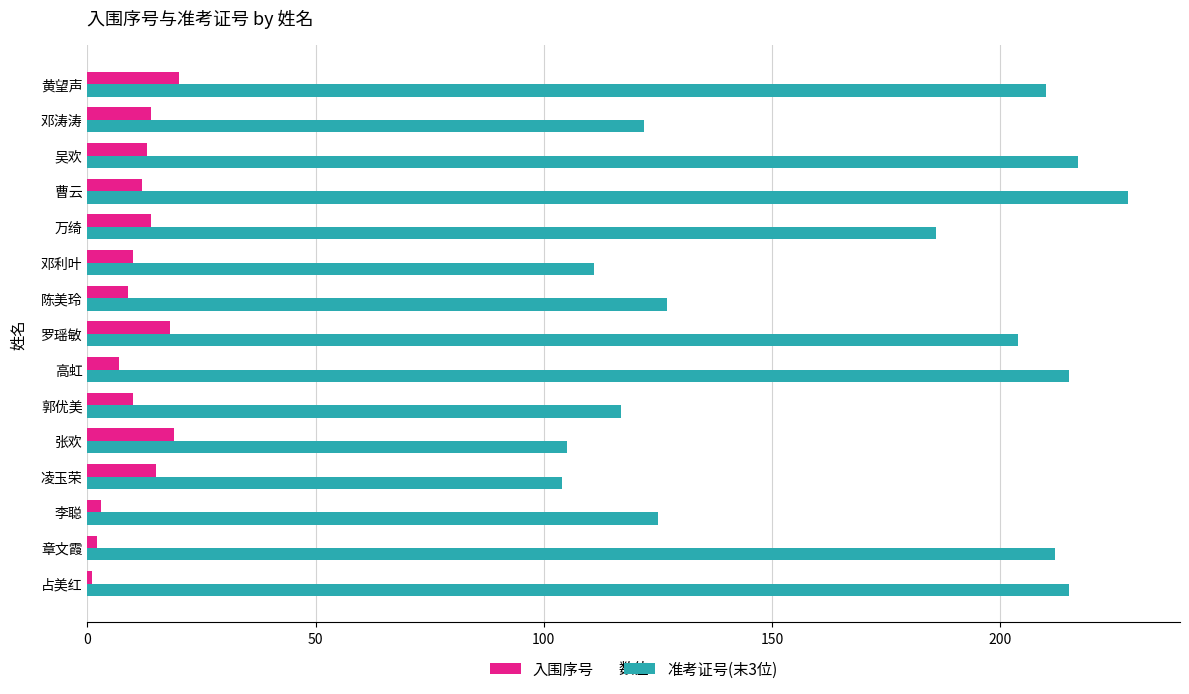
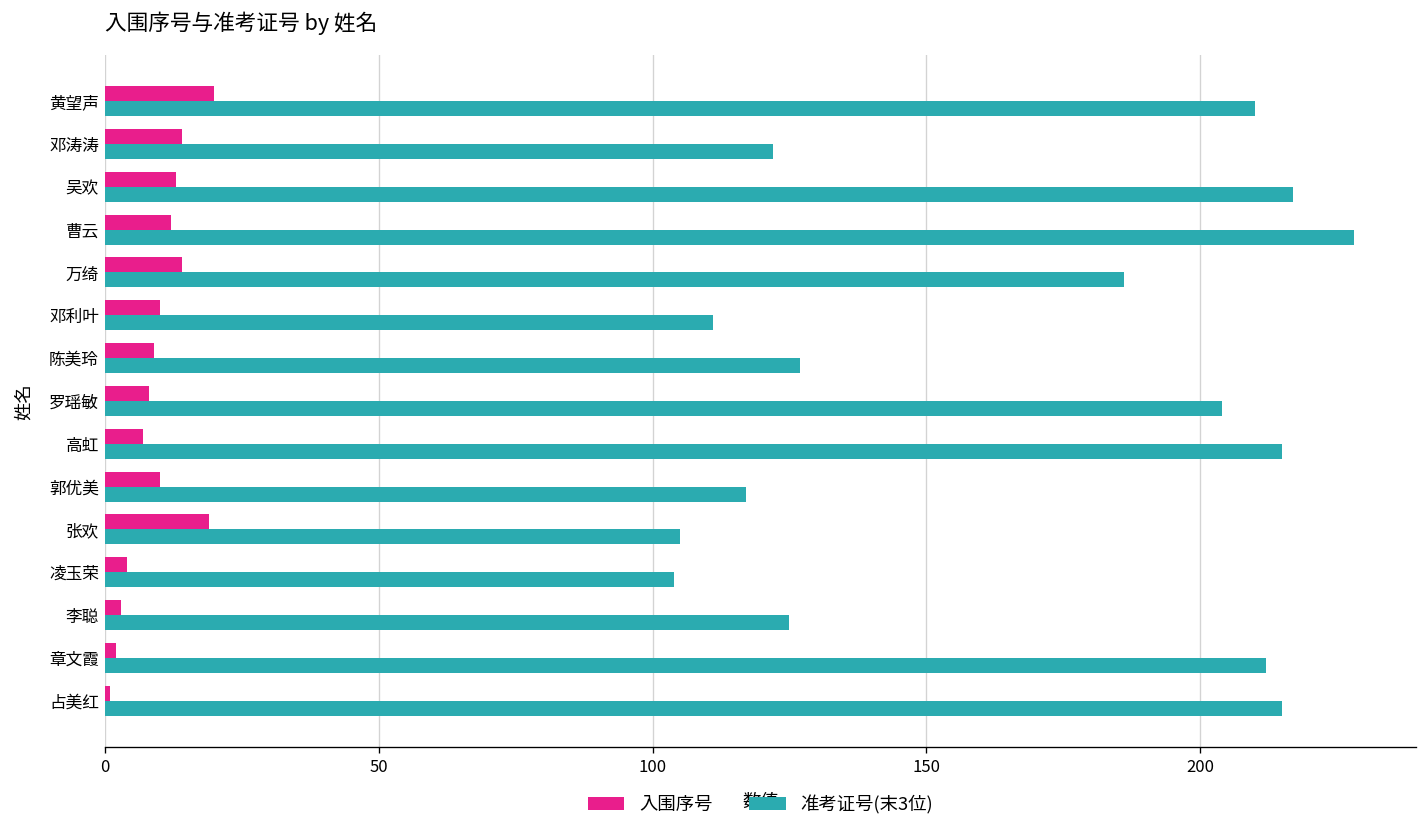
入围序号, 罗瑶敏: 18 -> 8
入围序号, 凌玉荣: 15 -> 4
